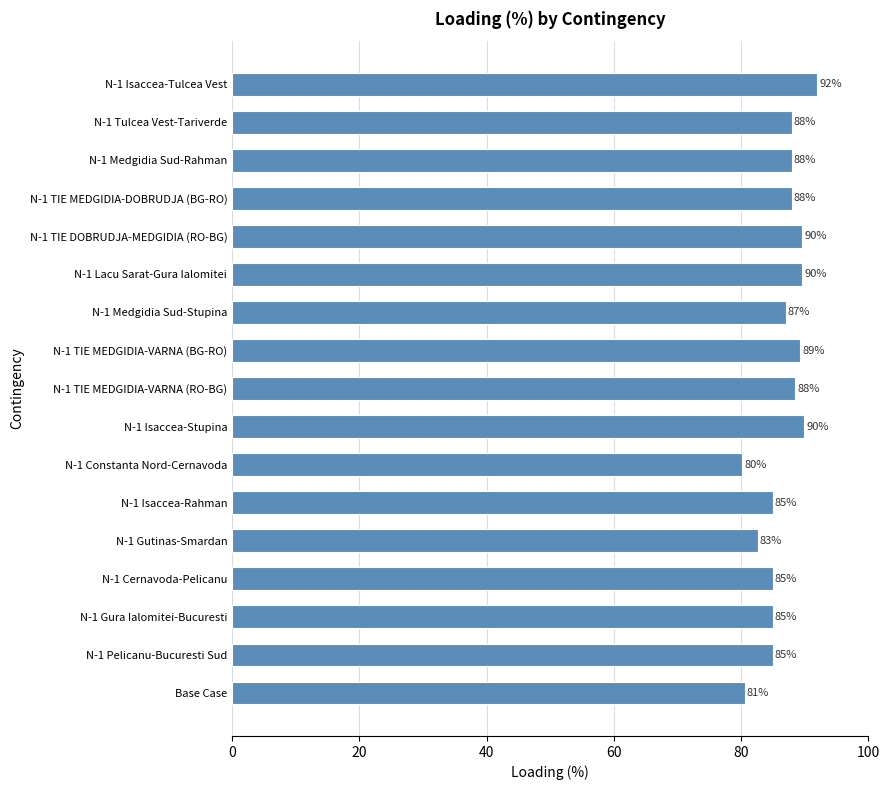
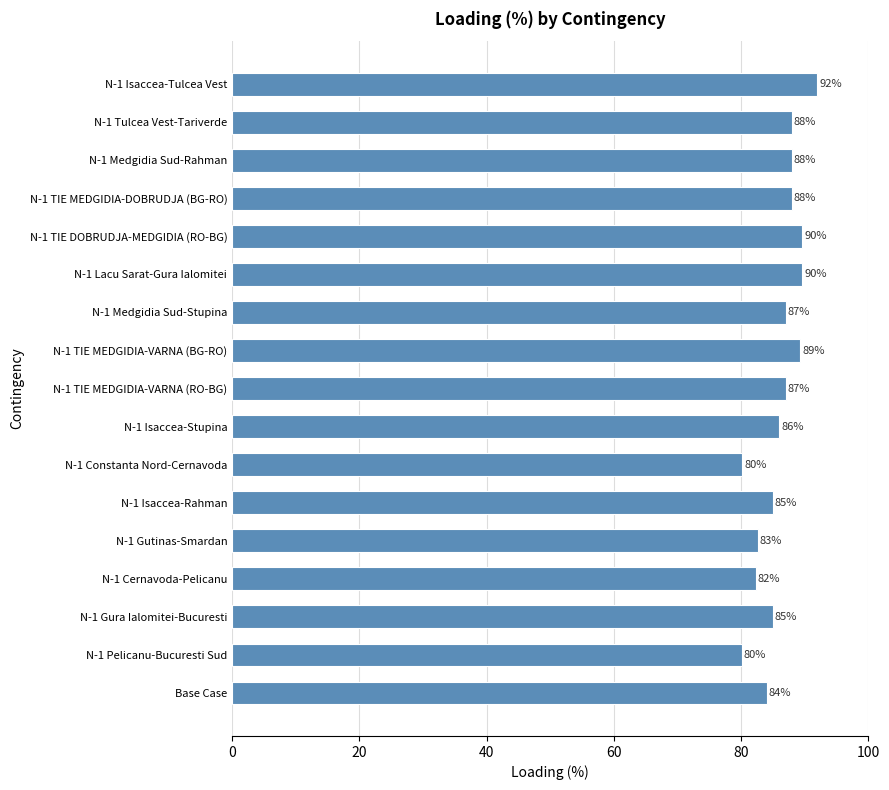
N-1 TIE MEDGIDIA-VARNA (RO-BG): 88% -> 87%
N-1 Isaccea-Stupina: 90% -> 86%
N-1 Cernavoda-Pelicanu: 85% -> 82%
N-1 Pelicanu-Bucuresti Sud: 85% -> 80%
Base Case: 81% -> 84%
